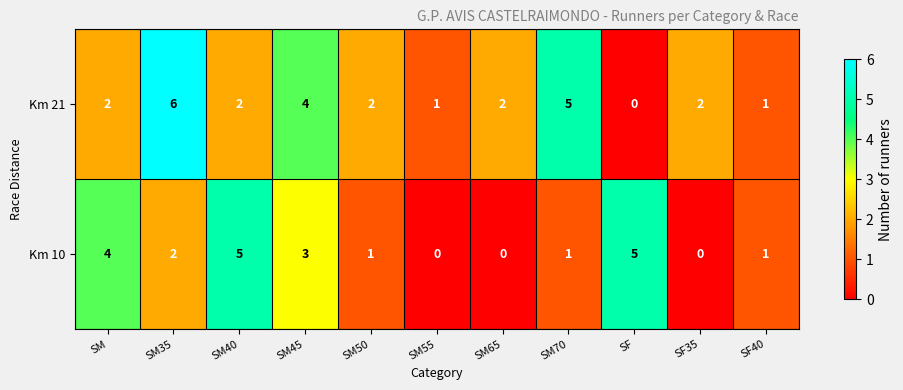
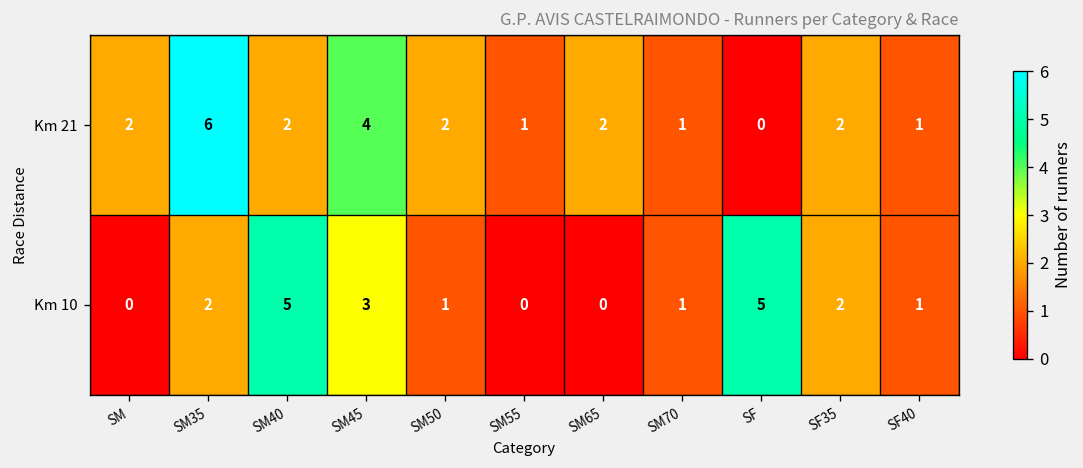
Km 21, SM70: 5 -> 1
Km 10, SM: 4 -> 0
Km 10, SF35: 0 -> 2
